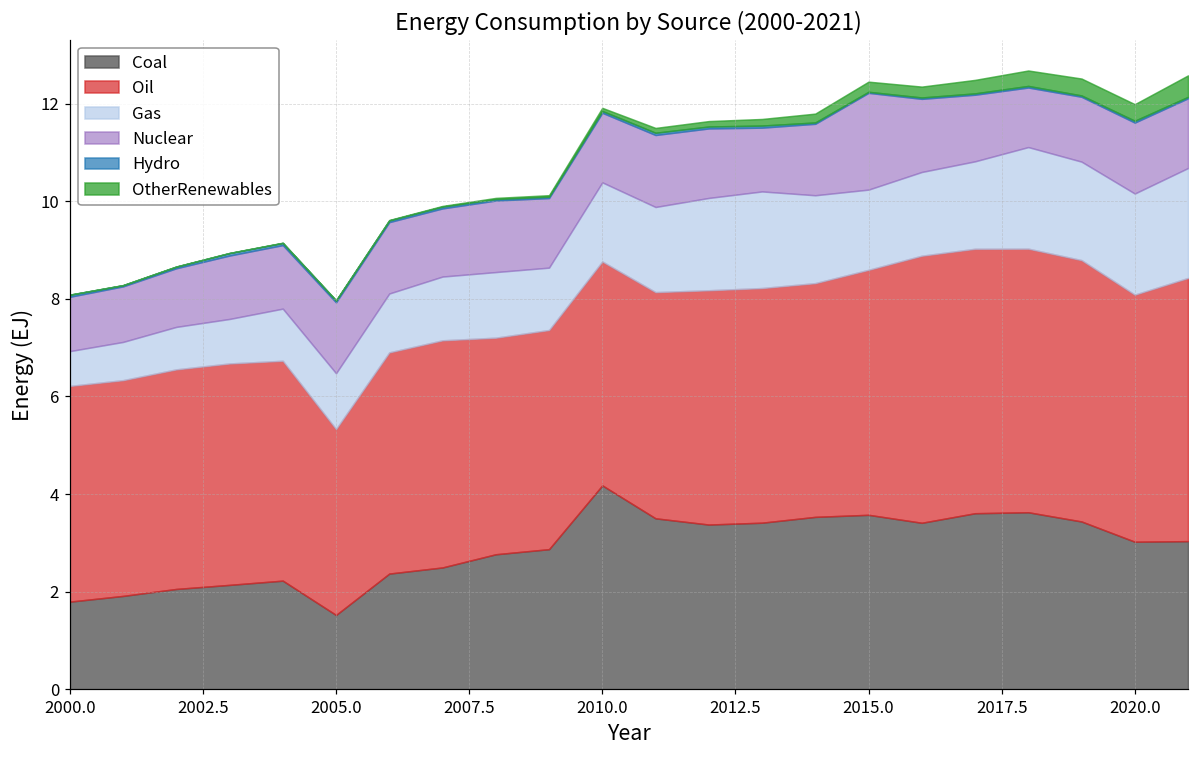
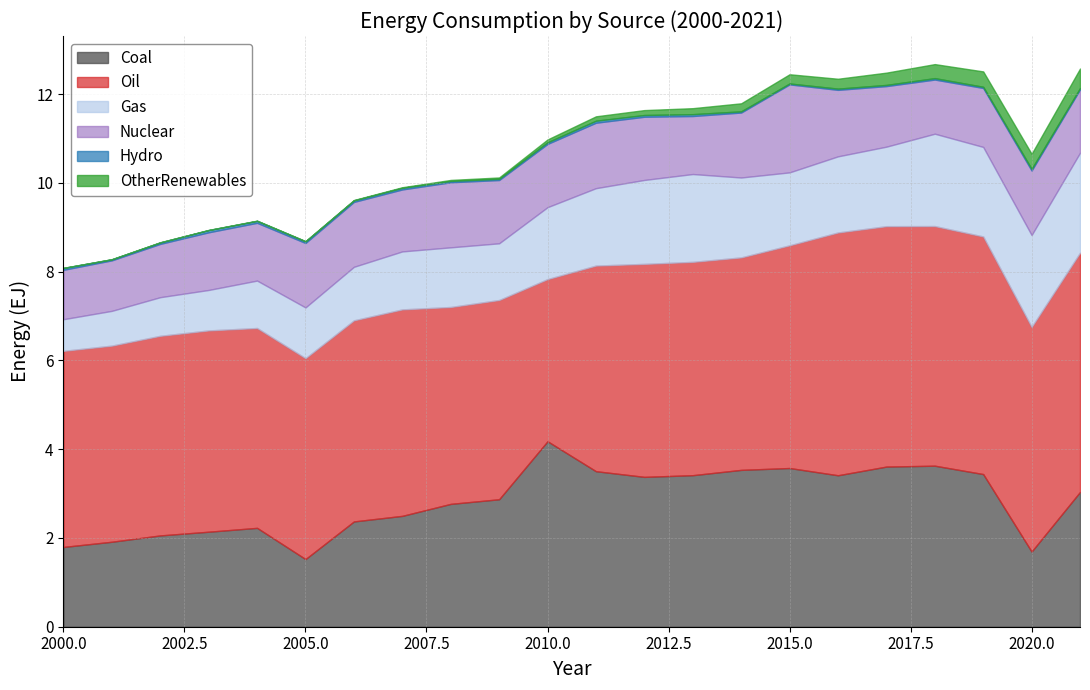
Oil, 2005.0: 3.8 -> 4.5
Oil, 2010.0: 4.6 -> 3.7
Coal, 2020.0: 3.0 -> 1.7
